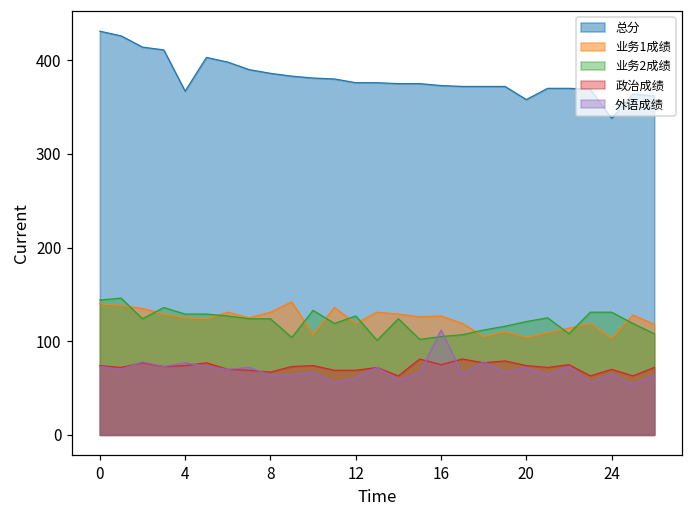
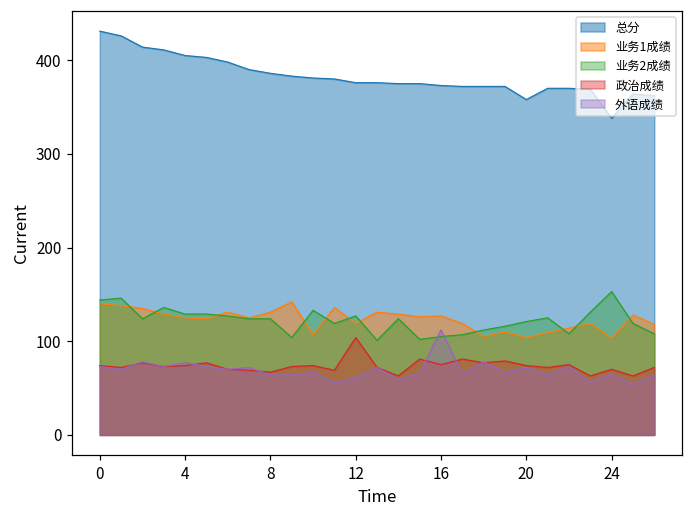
总分, 4: 370 -> 410
政治成绩, 12: 70 -> 100
业务2成绩, 24: 130 -> 150
